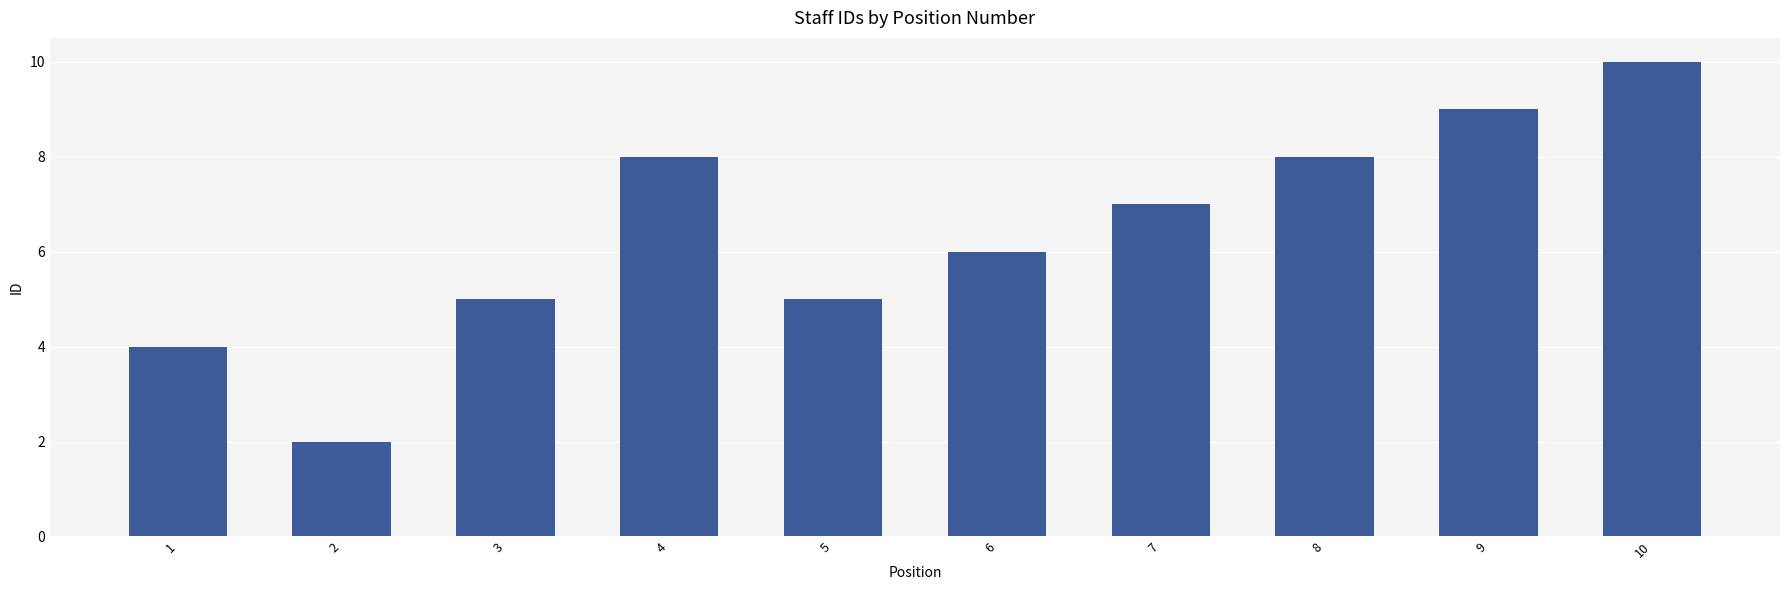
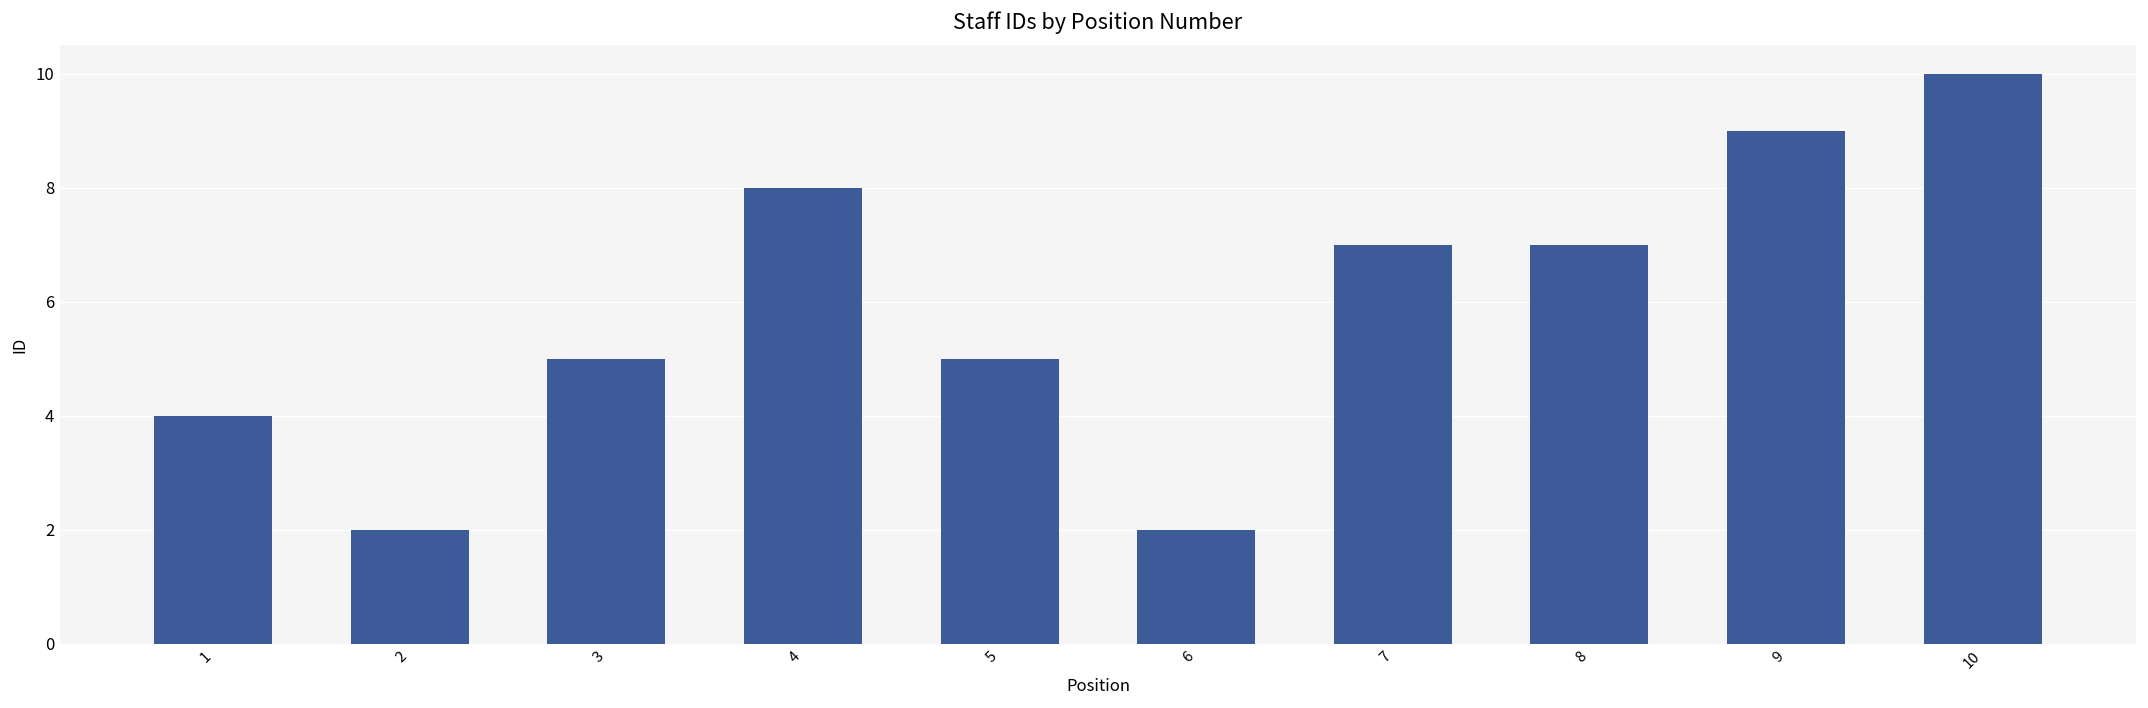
6: 6 -> 2
8: 8 -> 7
